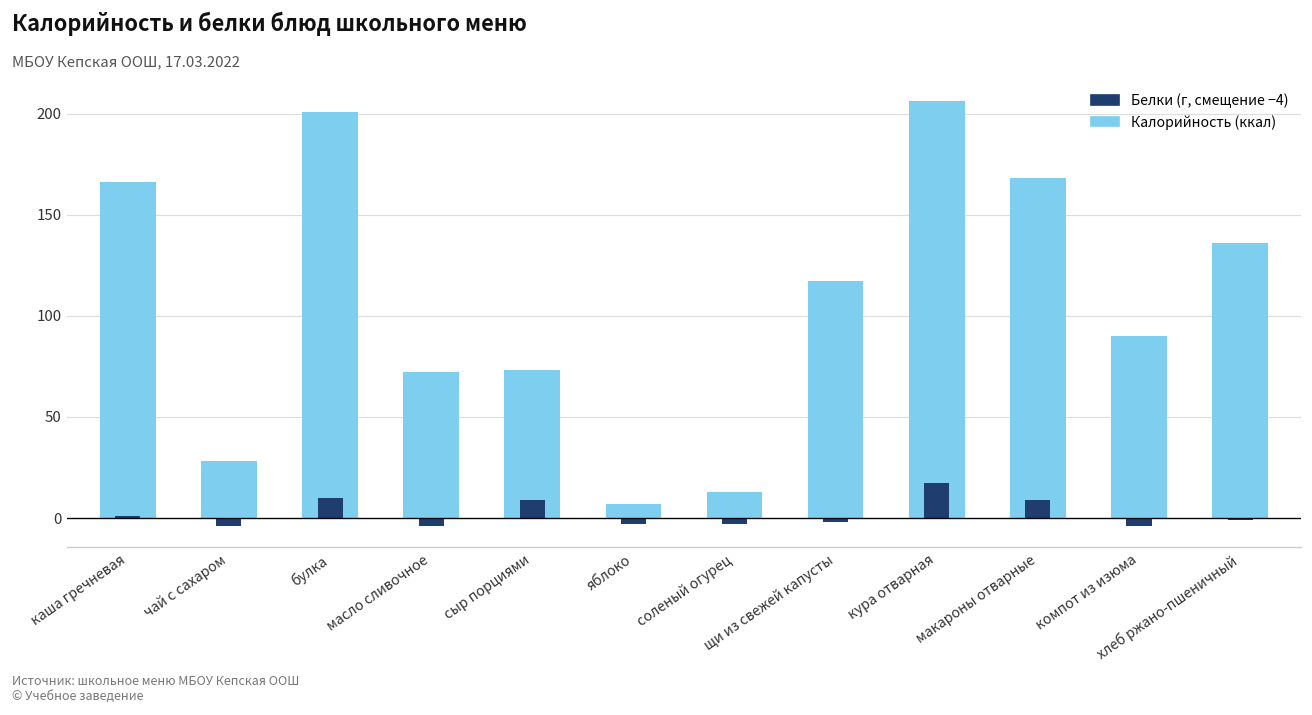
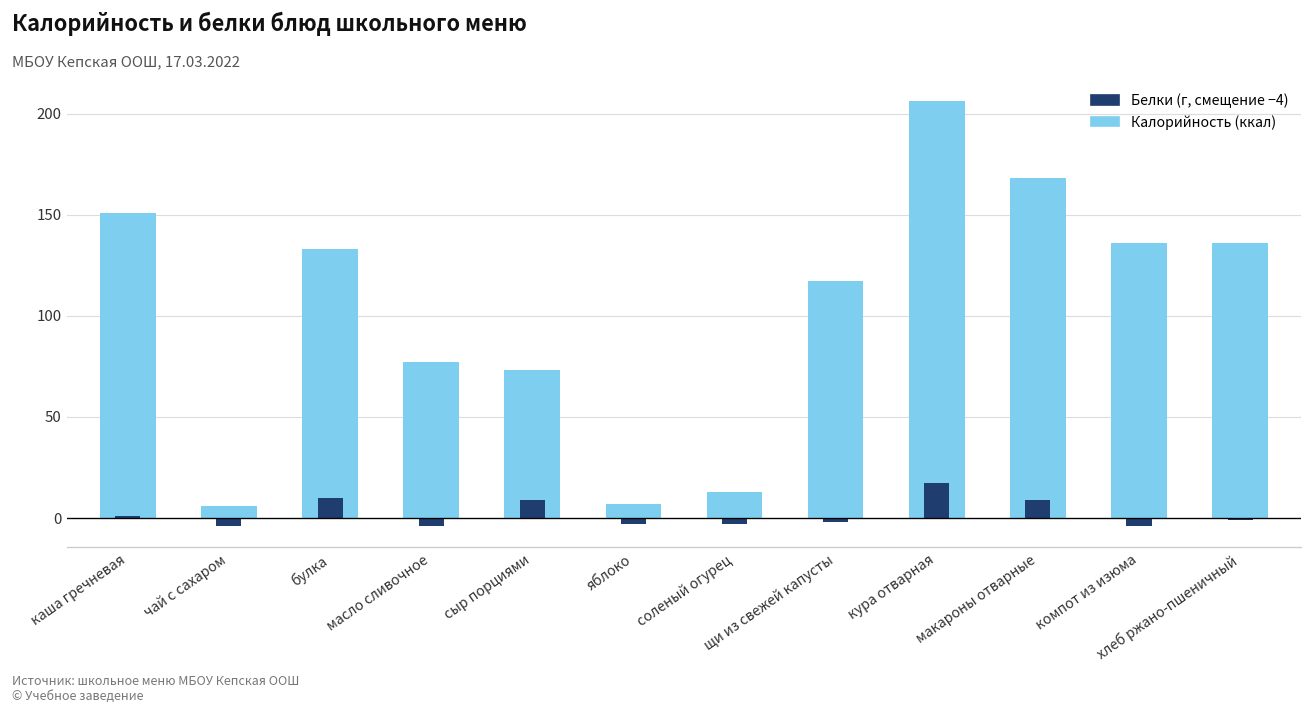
Калорийность (ккал), каша гречневая: 166 -> 151
Калорийность (ккал), чай с сахаром: 28 -> 6
Калорийность (ккал), булка: 201 -> 133
Калорийность (ккал), масло сливочное: 72 -> 77
Калорийность (ккал), компот из изюма: 90 -> 136
